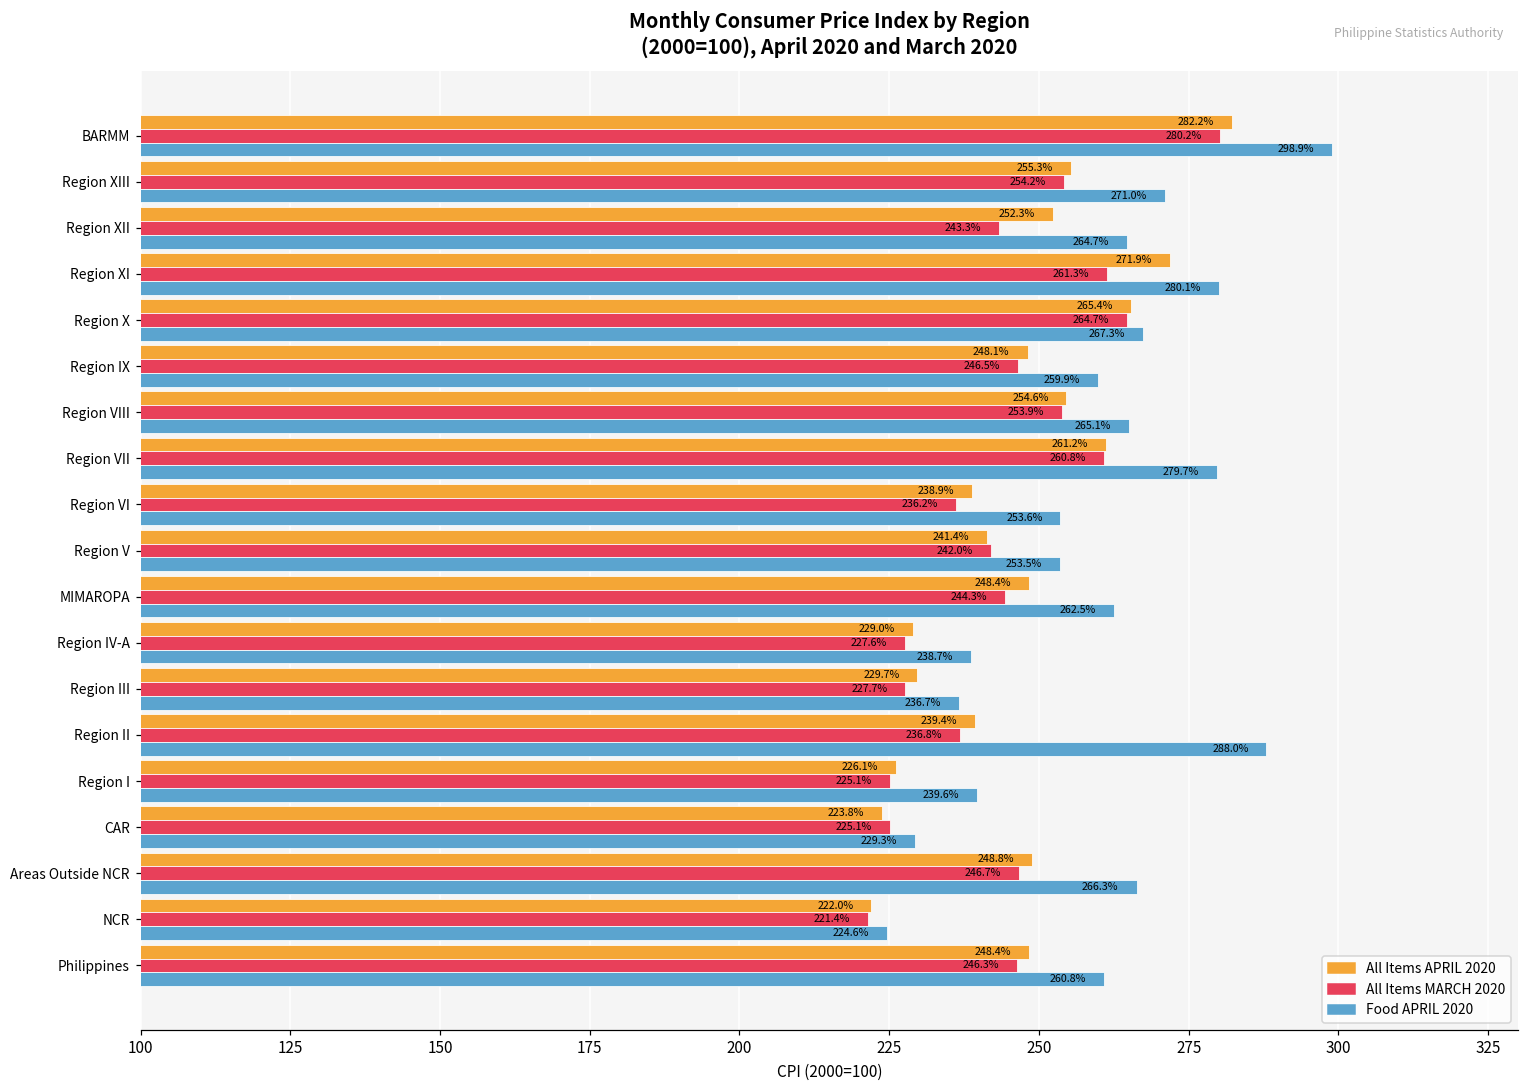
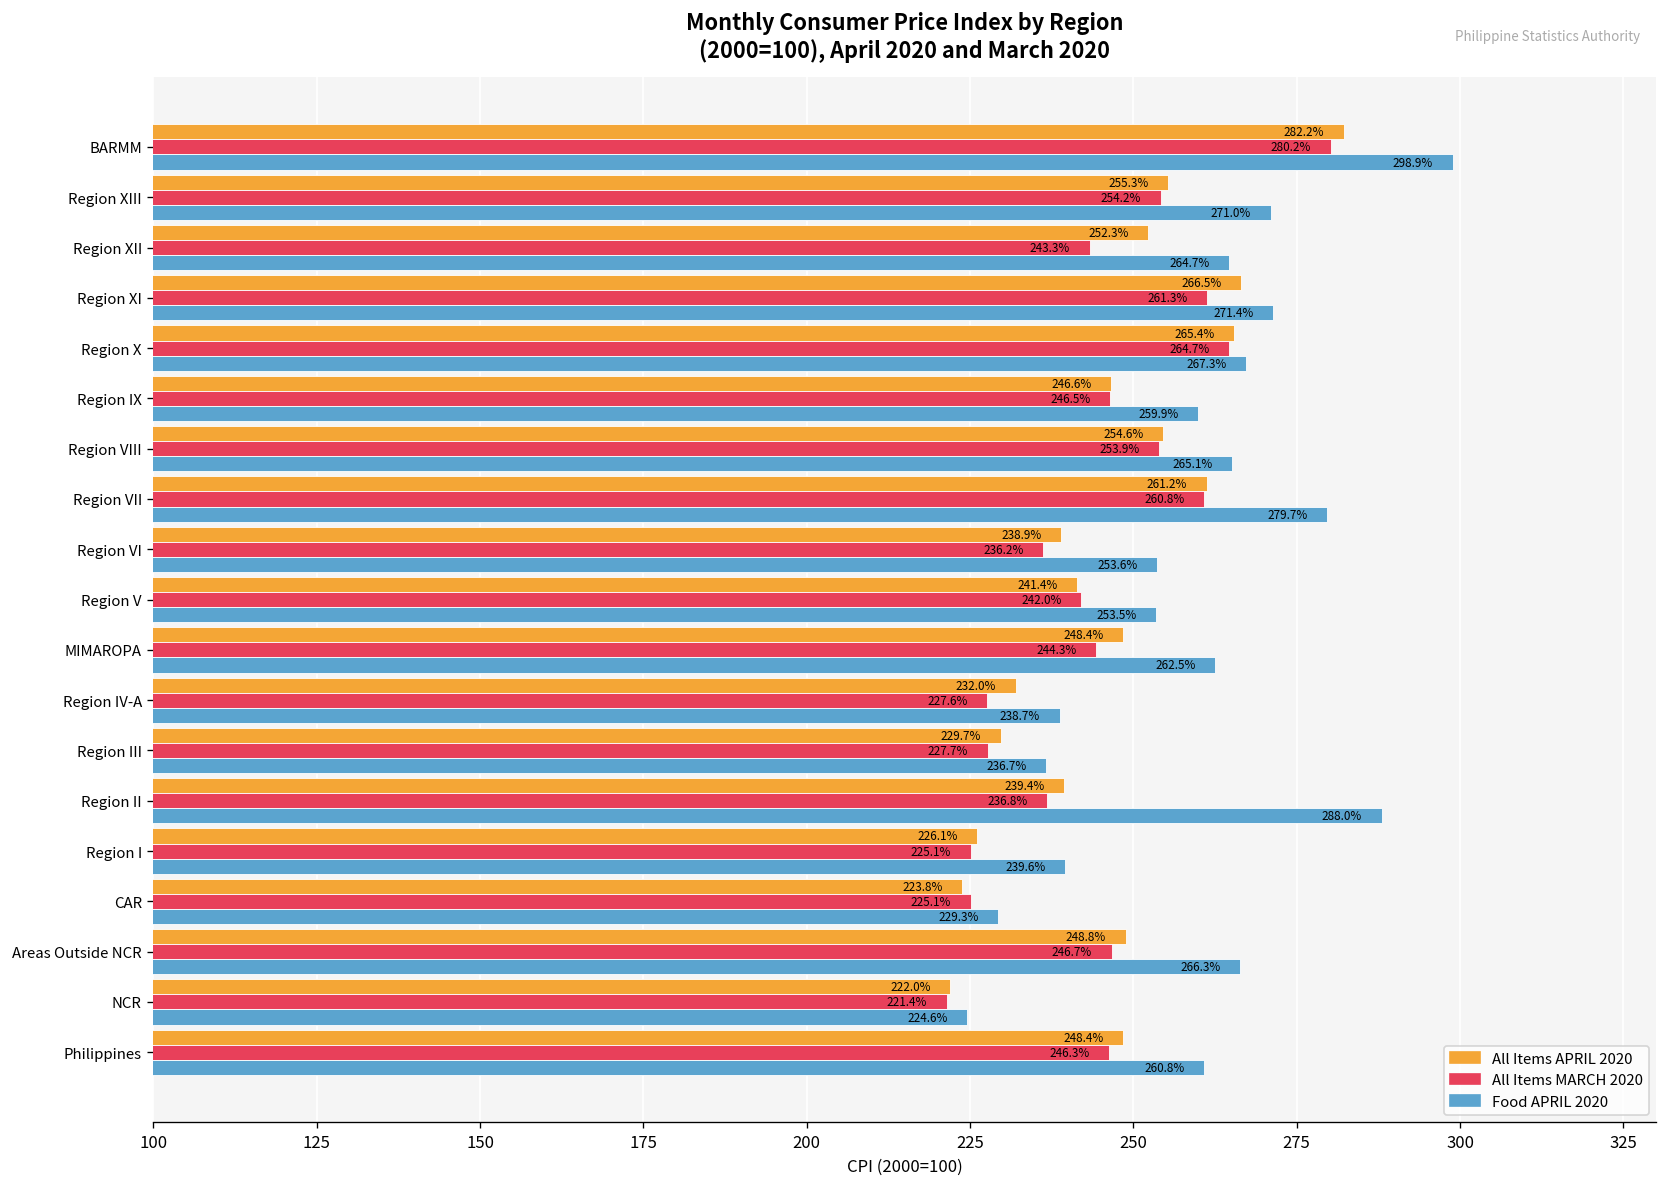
All Items APRIL 2020, Region XI: 271.9% -> 266.5%
Food APRIL 2020, Region XI: 280.1% -> 271.4%
All Items APRIL 2020, Region IX: 248.1% -> 246.6%
All Items APRIL 2020, Region IV-A: 229.0% -> 232.0%
